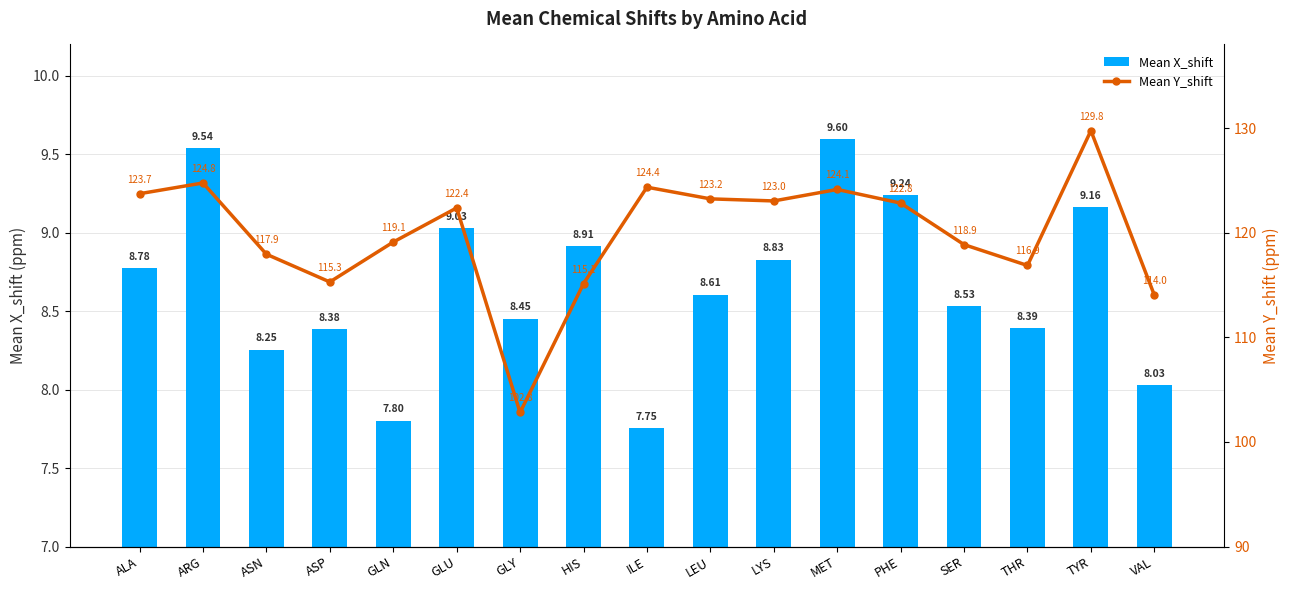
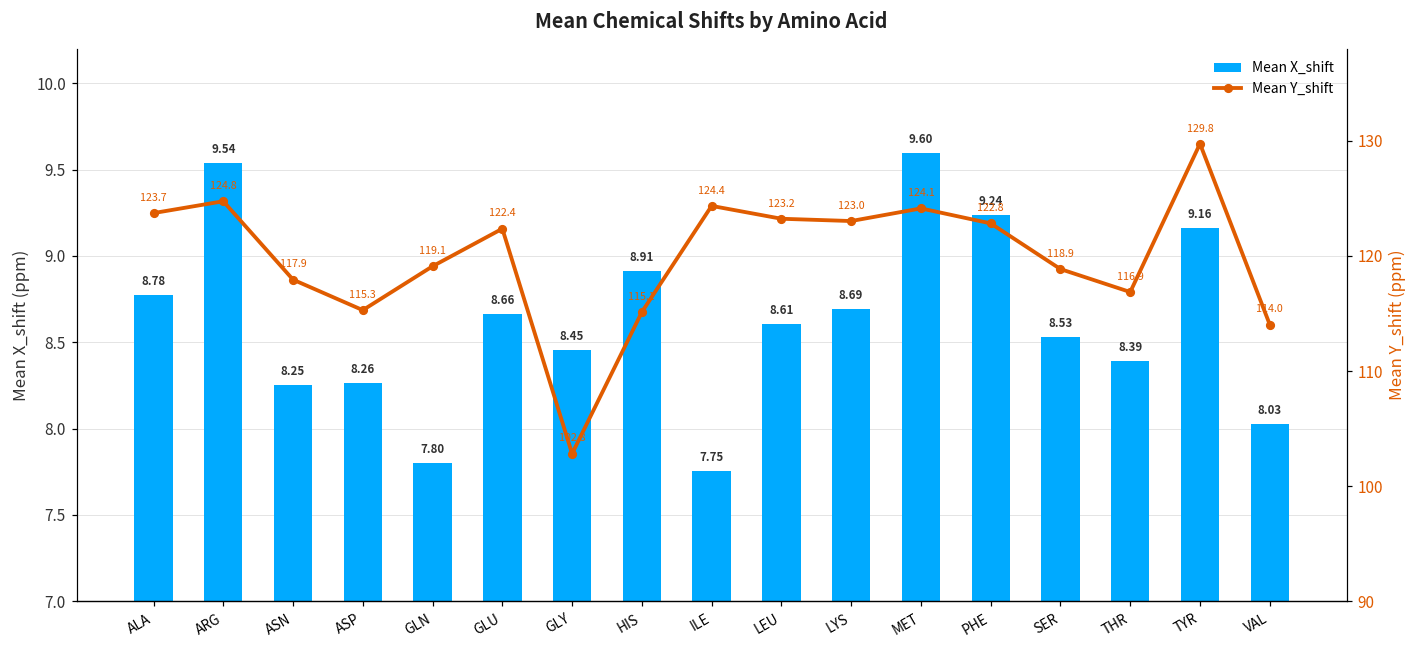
Mean X_shift, ASP: 8.38 -> 8.26
Mean X_shift, GLU: 9.03 -> 8.66
Mean X_shift, LYS: 8.83 -> 8.69
